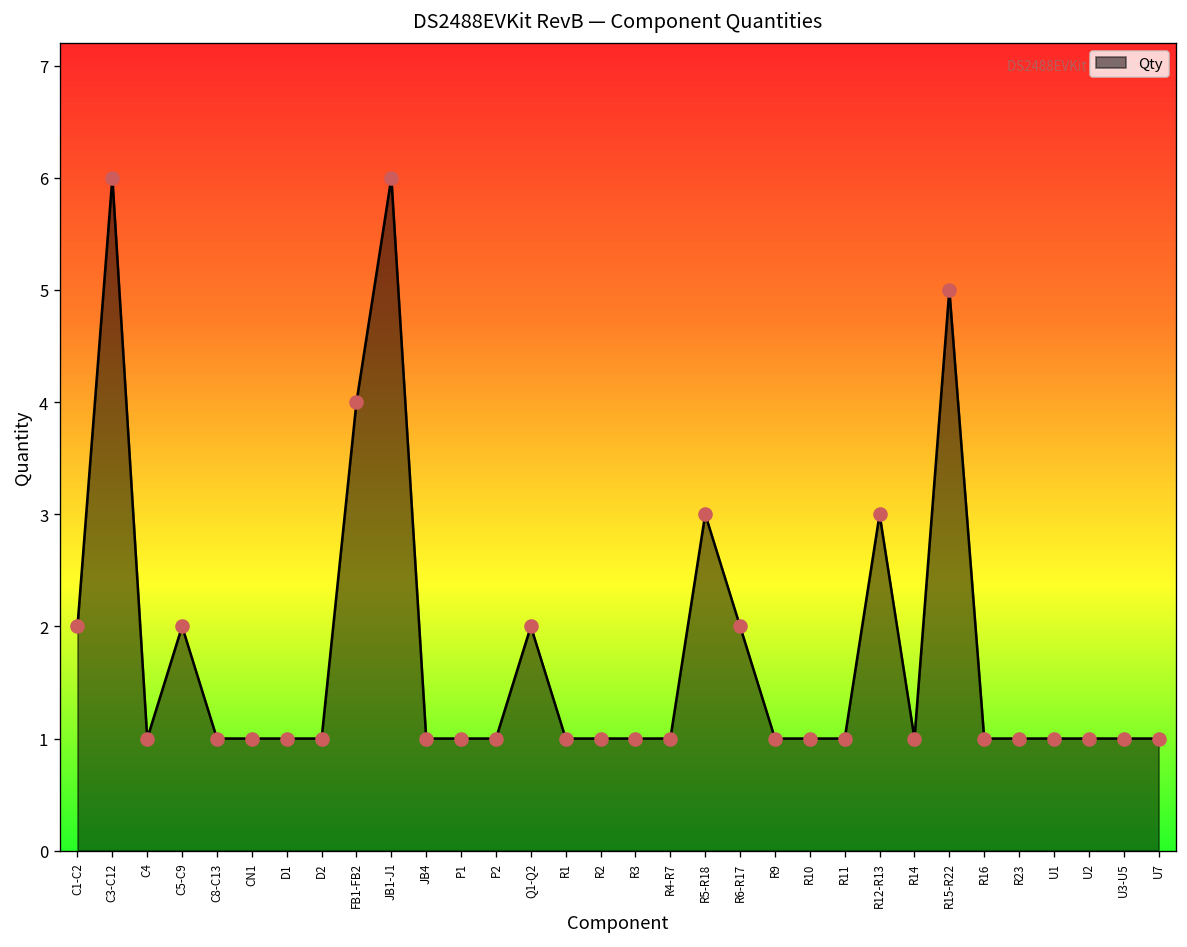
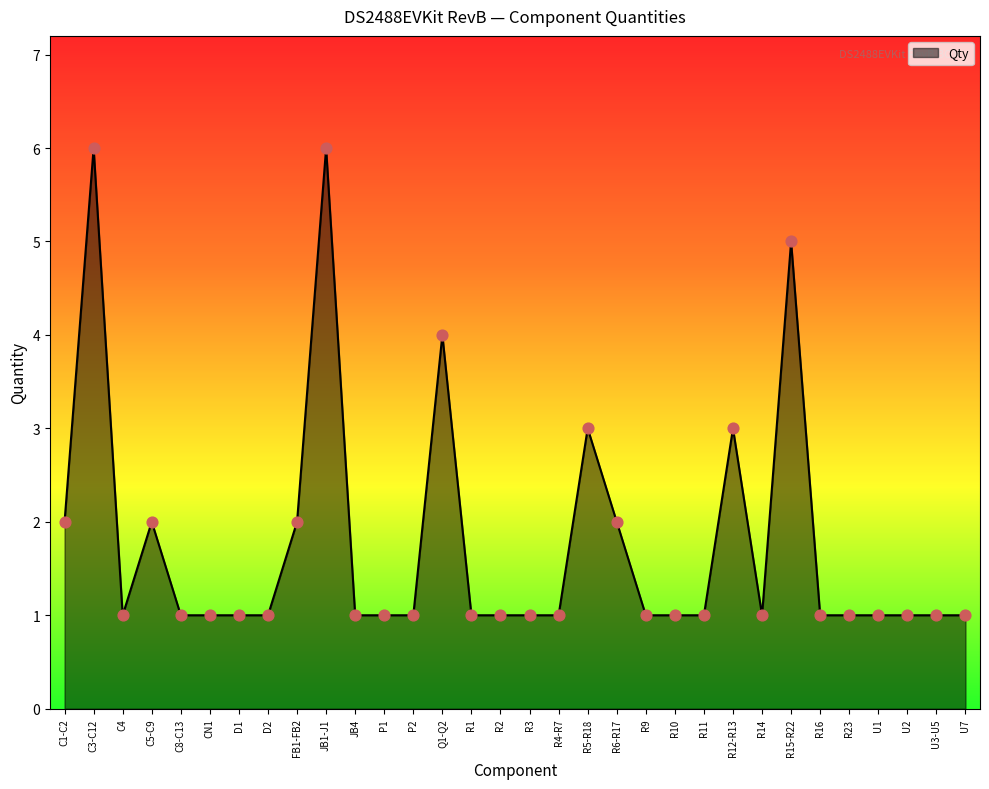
FB1-FB2: 4 -> 2
Q1-Q2: 2 -> 4
